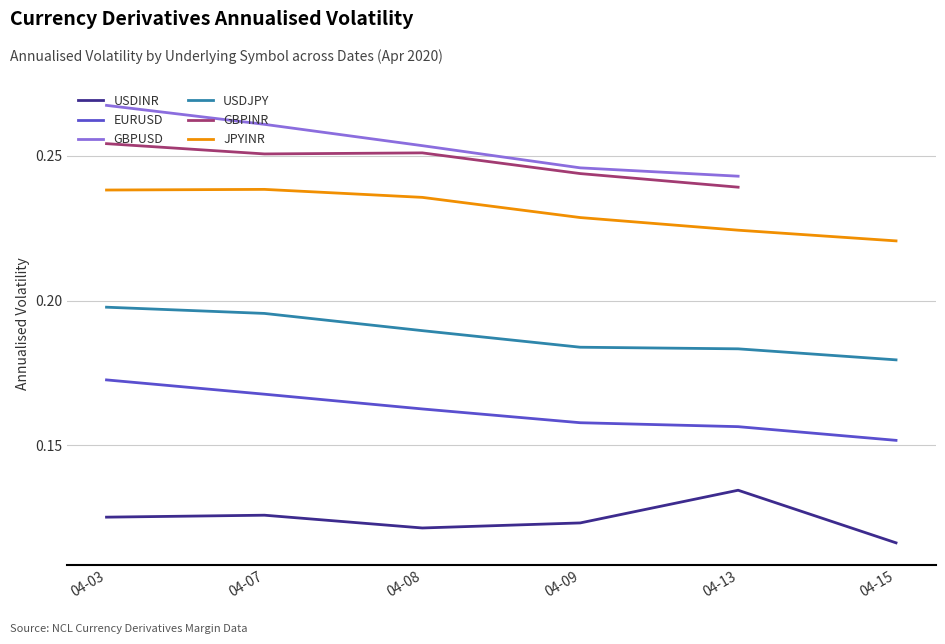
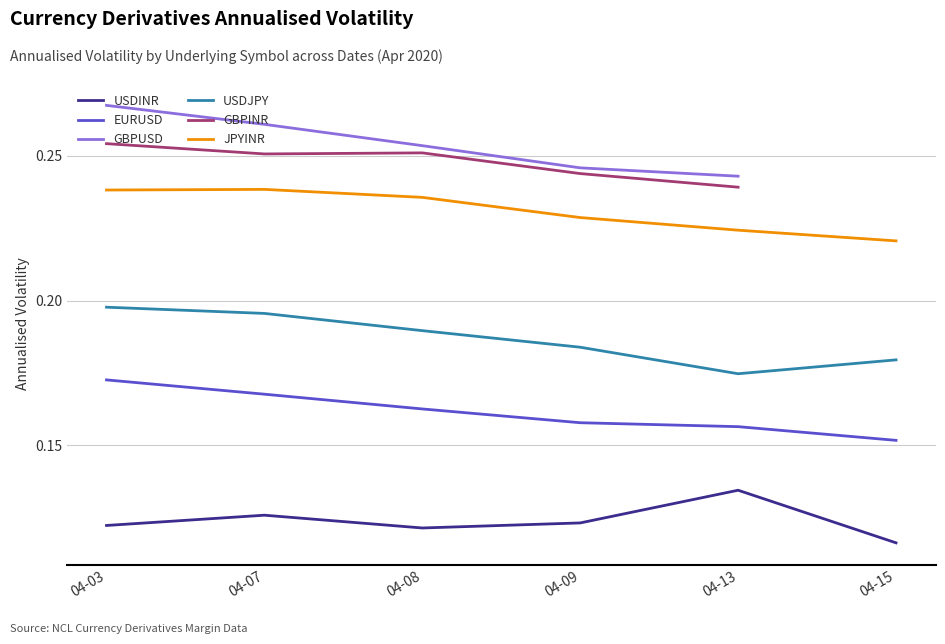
USDINR, 04-03: 0.125 -> 0.122
USDJPY, 04-13: 0.183 -> 0.175
